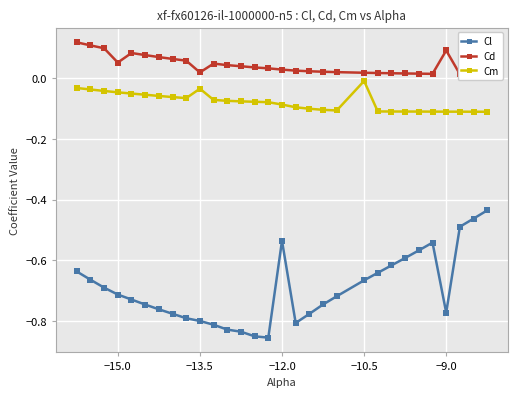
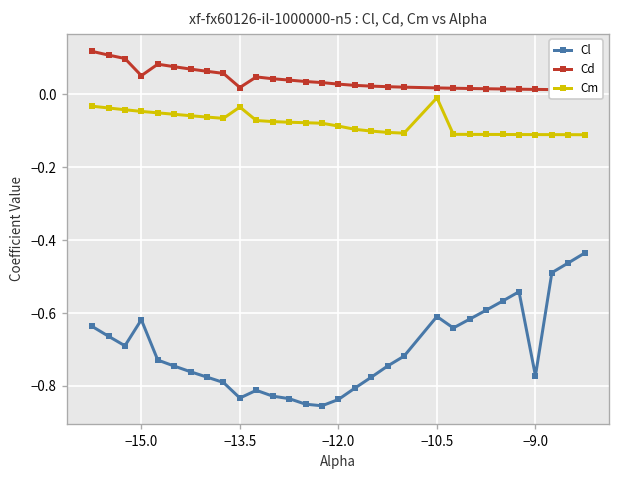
Cl, −15.0: -0.71 -> -0.62
Cl, −13.5: -0.80 -> -0.83
Cl, −12.0: -0.54 -> -0.84
Cl, −10.5: -0.67 -> -0.61
Cd, −9.0: 0.09 -> 0.01
